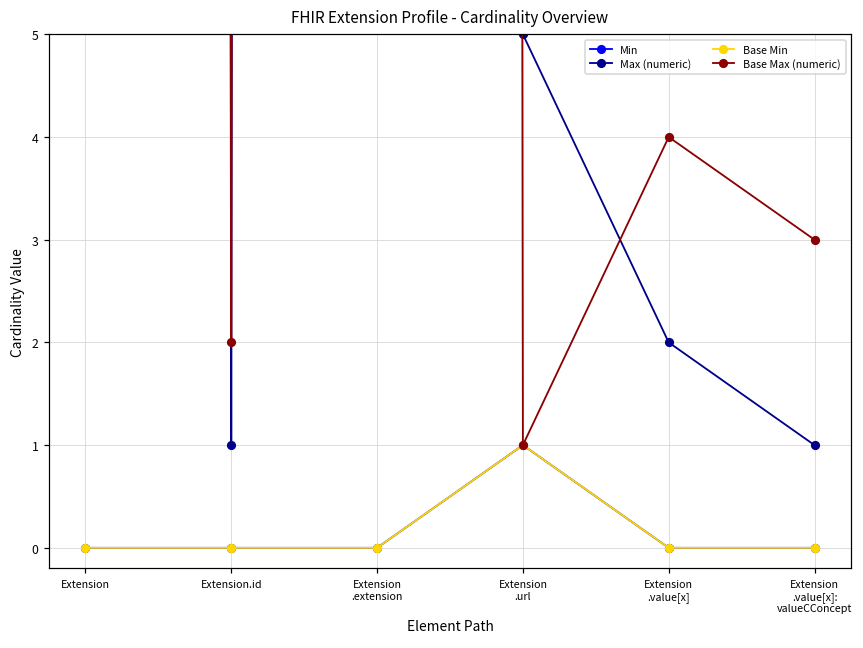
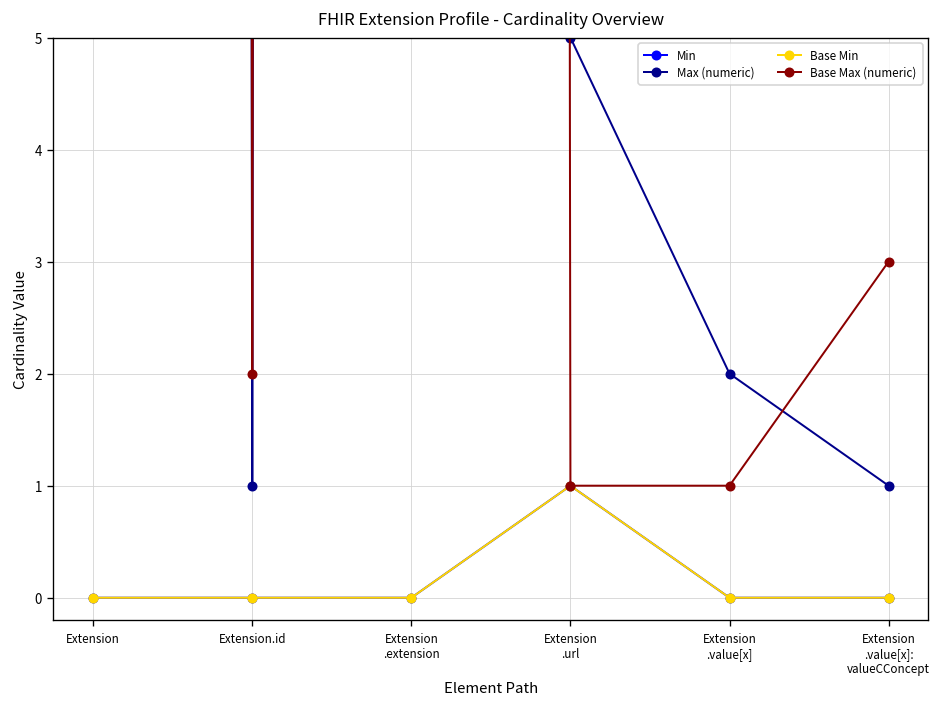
Base Max (numeric), Extension .value[x]: 4 -> 1
